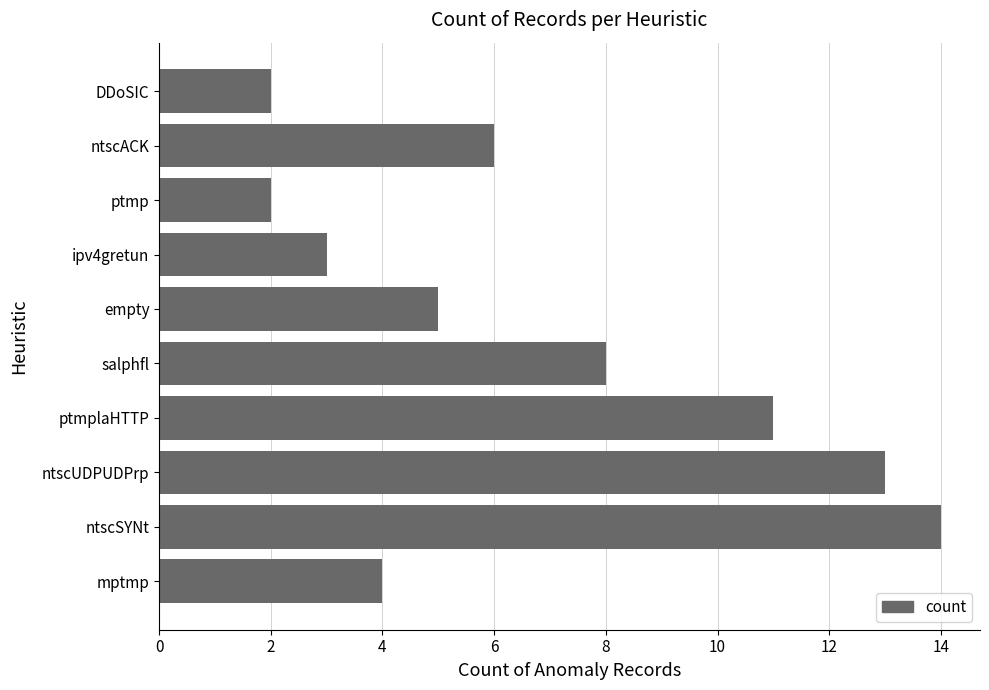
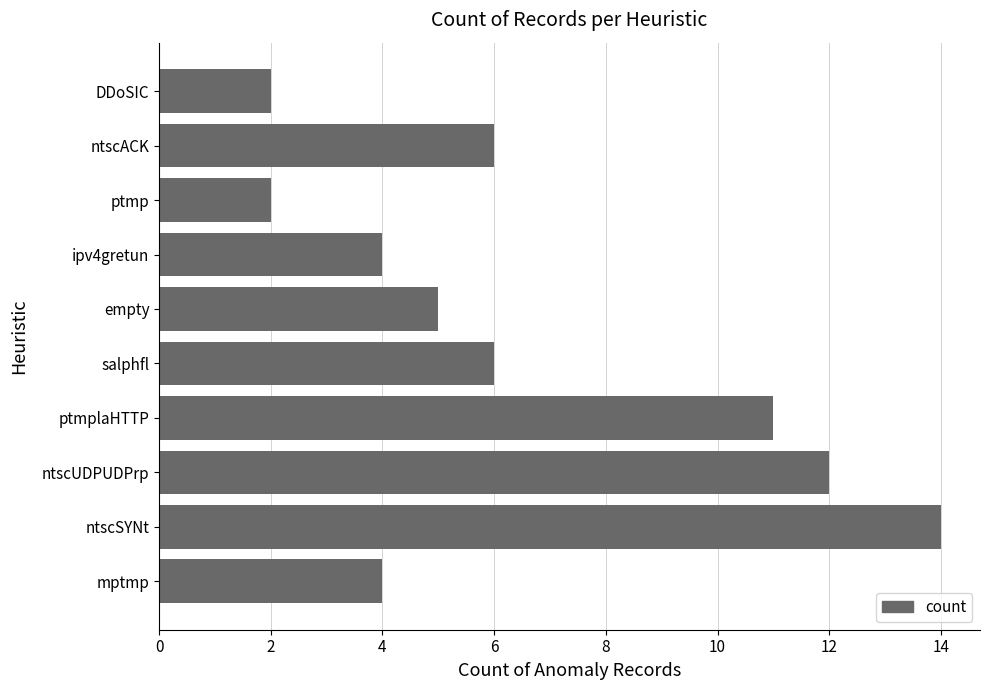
ipv4gretun: 3 -> 4
salphfl: 8 -> 6
ntscUDPUDPrp: 13 -> 12
